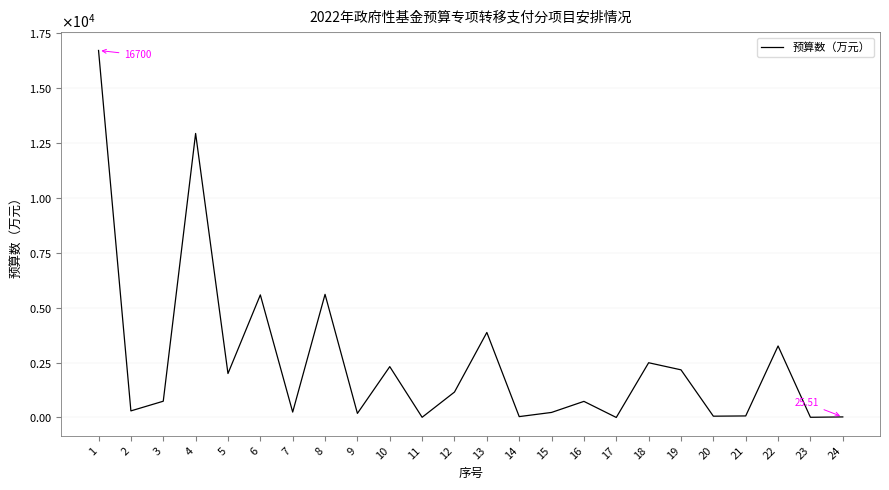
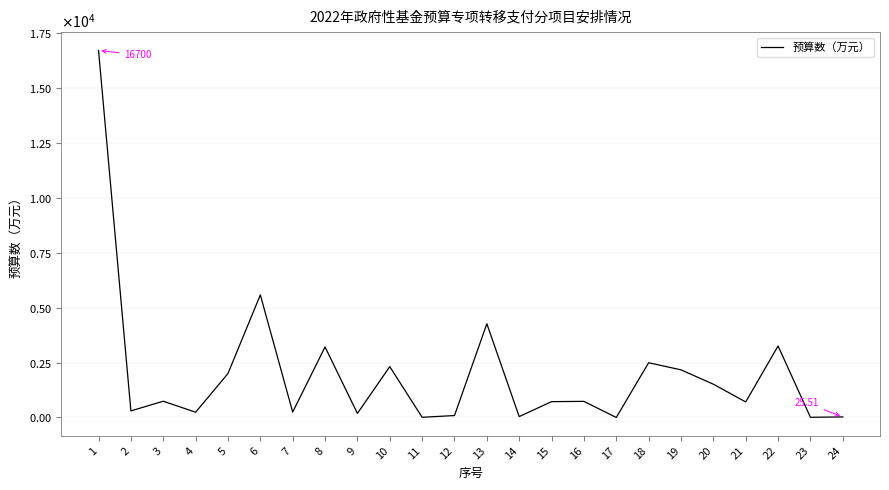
4: 12900 -> 200
8: 5600 -> 3200
12: 1200 -> 100
13: 3900 -> 4300
15: 200 -> 700
20: 100 -> 1500
21: 100 -> 700
